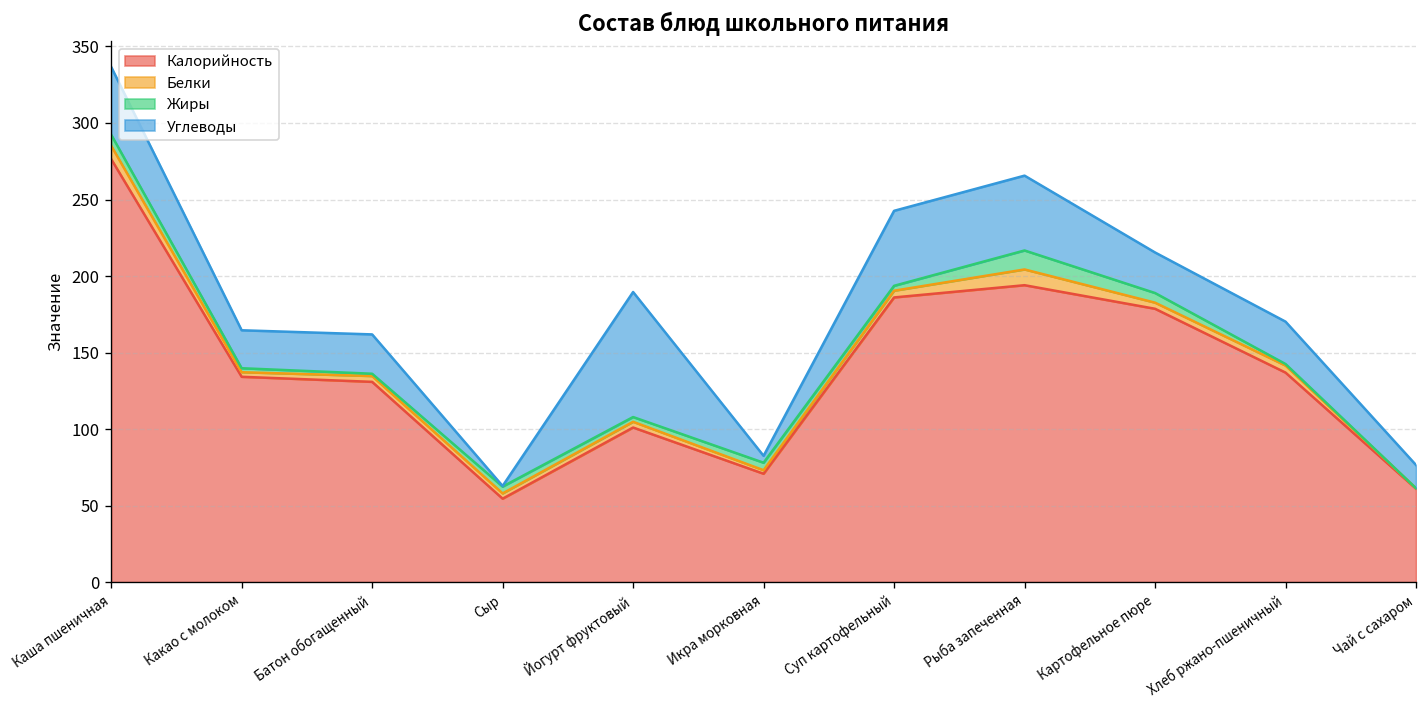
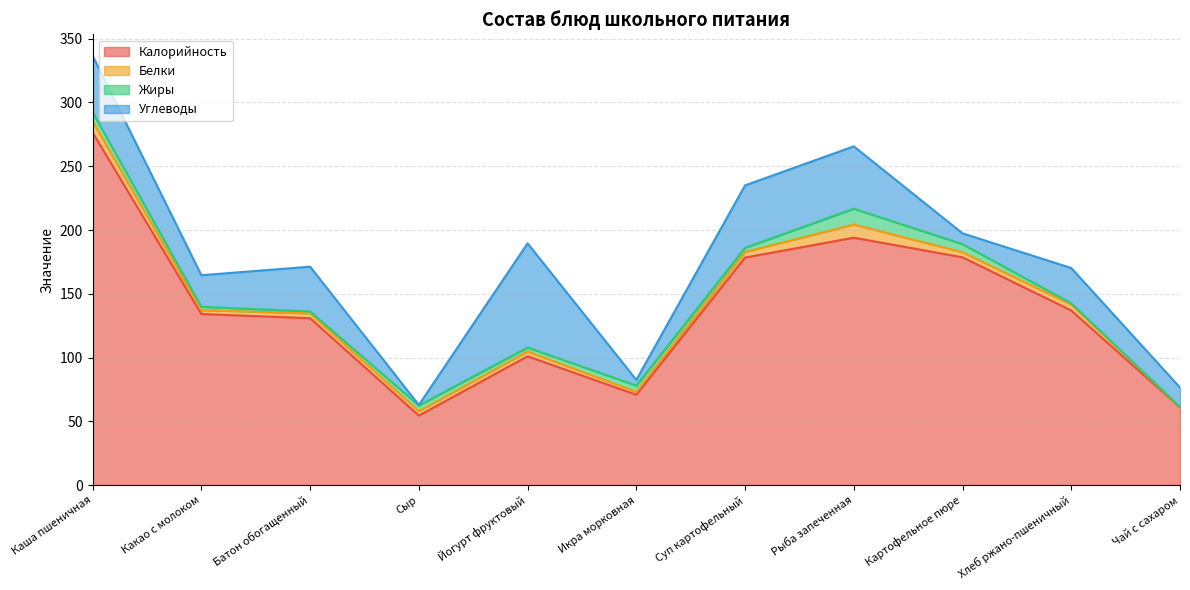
Углеводы, Батон обогащенный: 26 -> 35
Калорийность, Суп картофельный: 186 -> 178
Углеводы, Картофельное пюре: 27 -> 9
